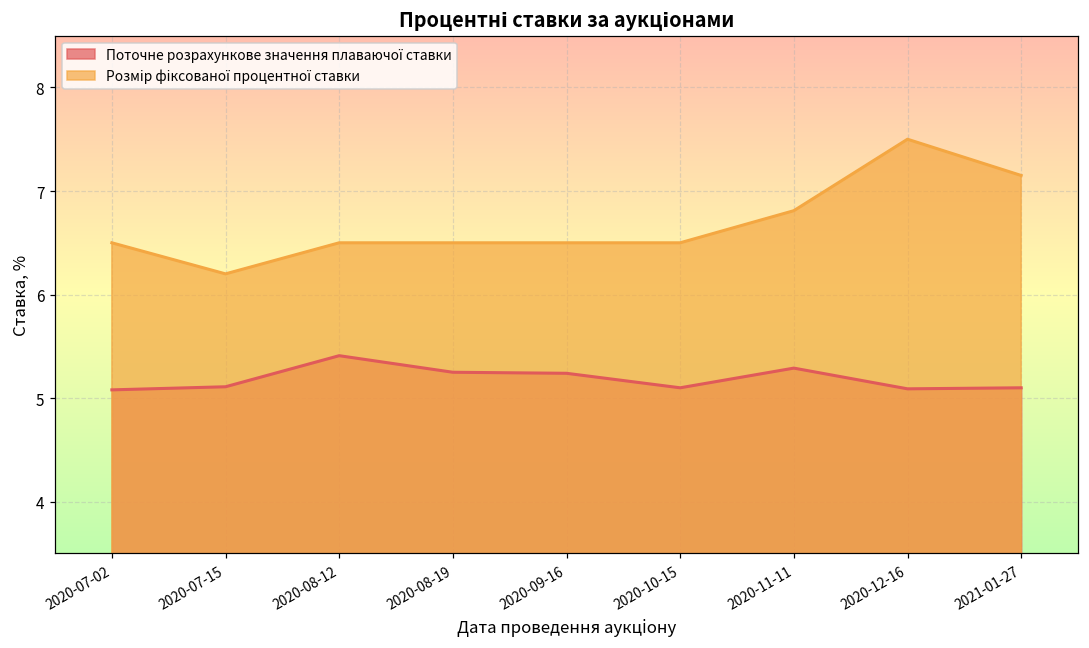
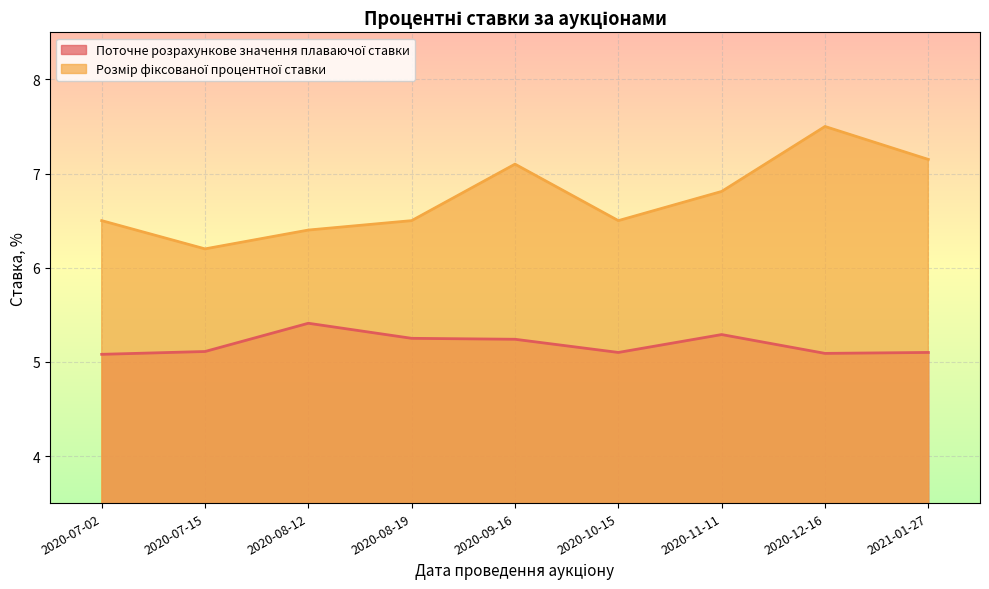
Розмір фіксованої процентної ставки, 2020-08-12: 6.5 -> 6.4
Розмір фіксованої процентної ставки, 2020-09-16: 6.5 -> 7.1
